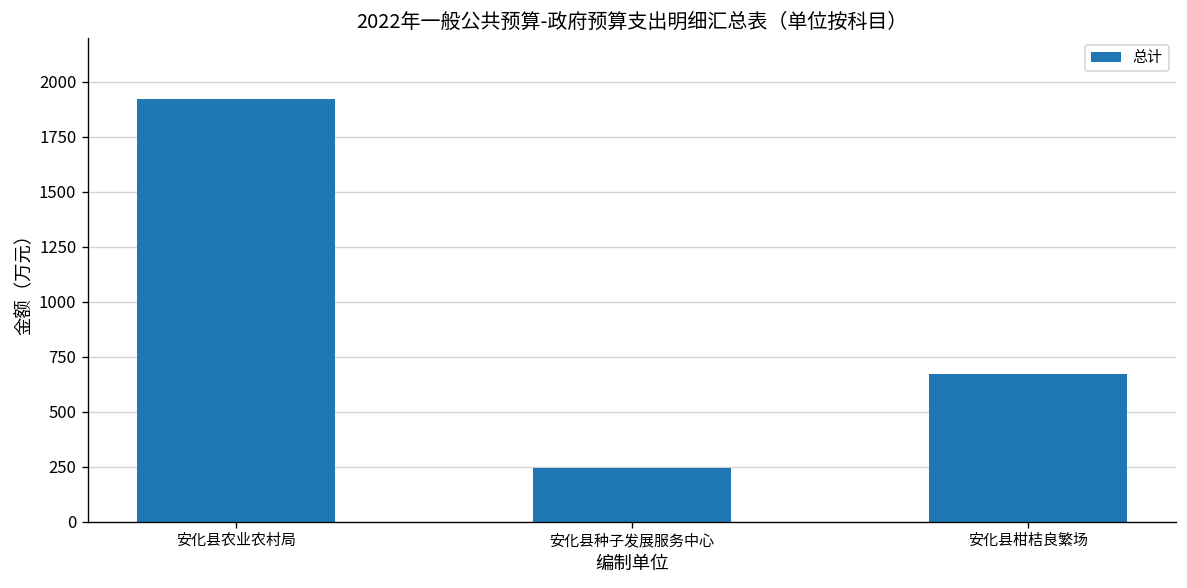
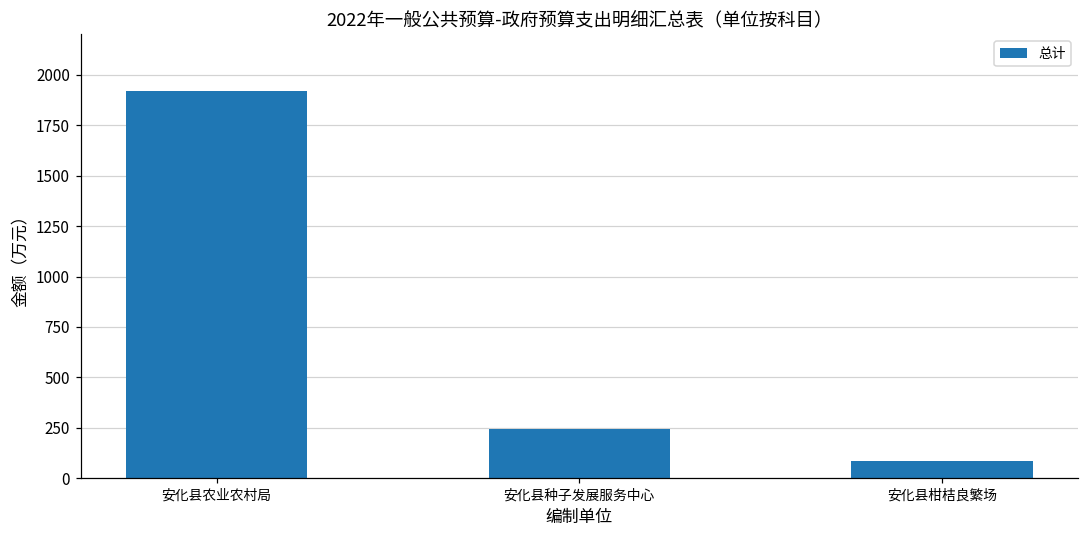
安化县柑桔良繁场: 670 -> 90
